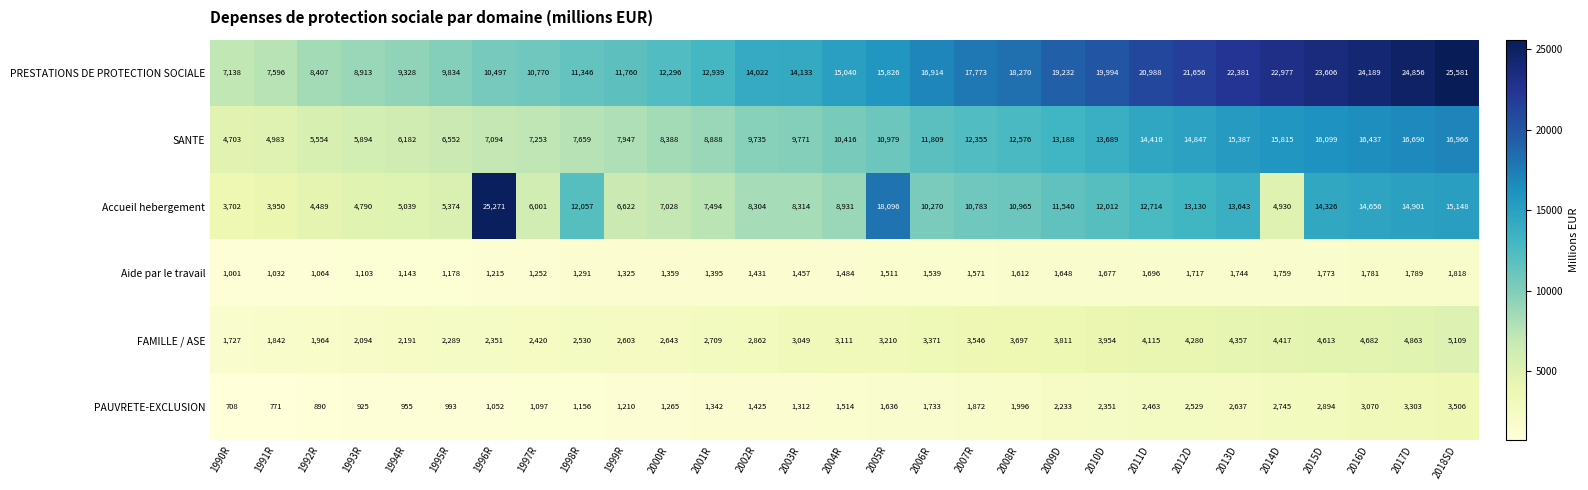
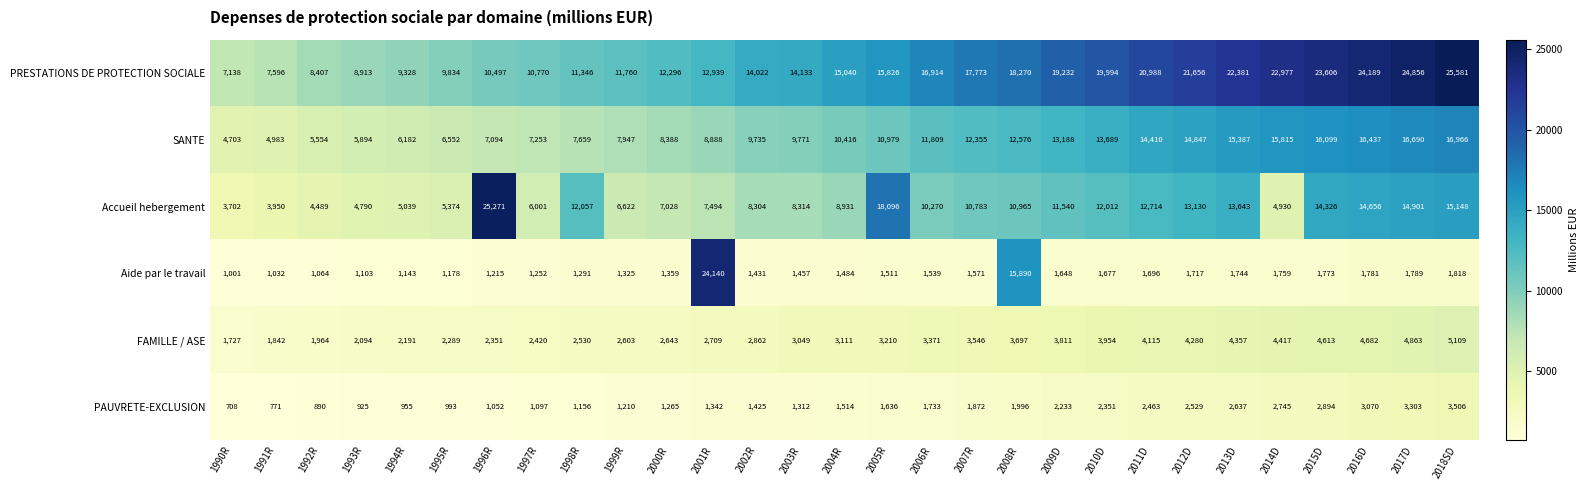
Aide par le travail, 2001R: 1,395 -> 24,140
Aide par le travail, 2008R: 1,612 -> 15,890
